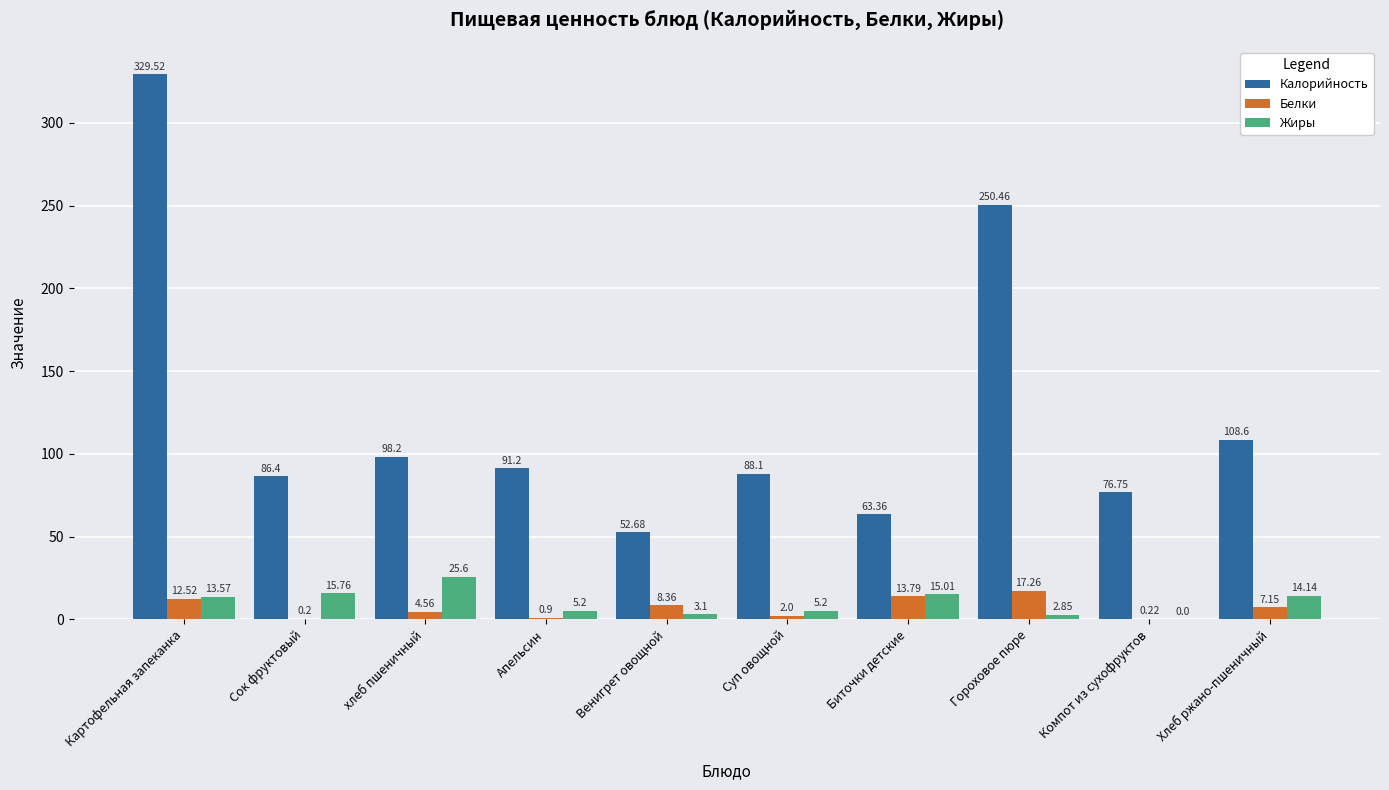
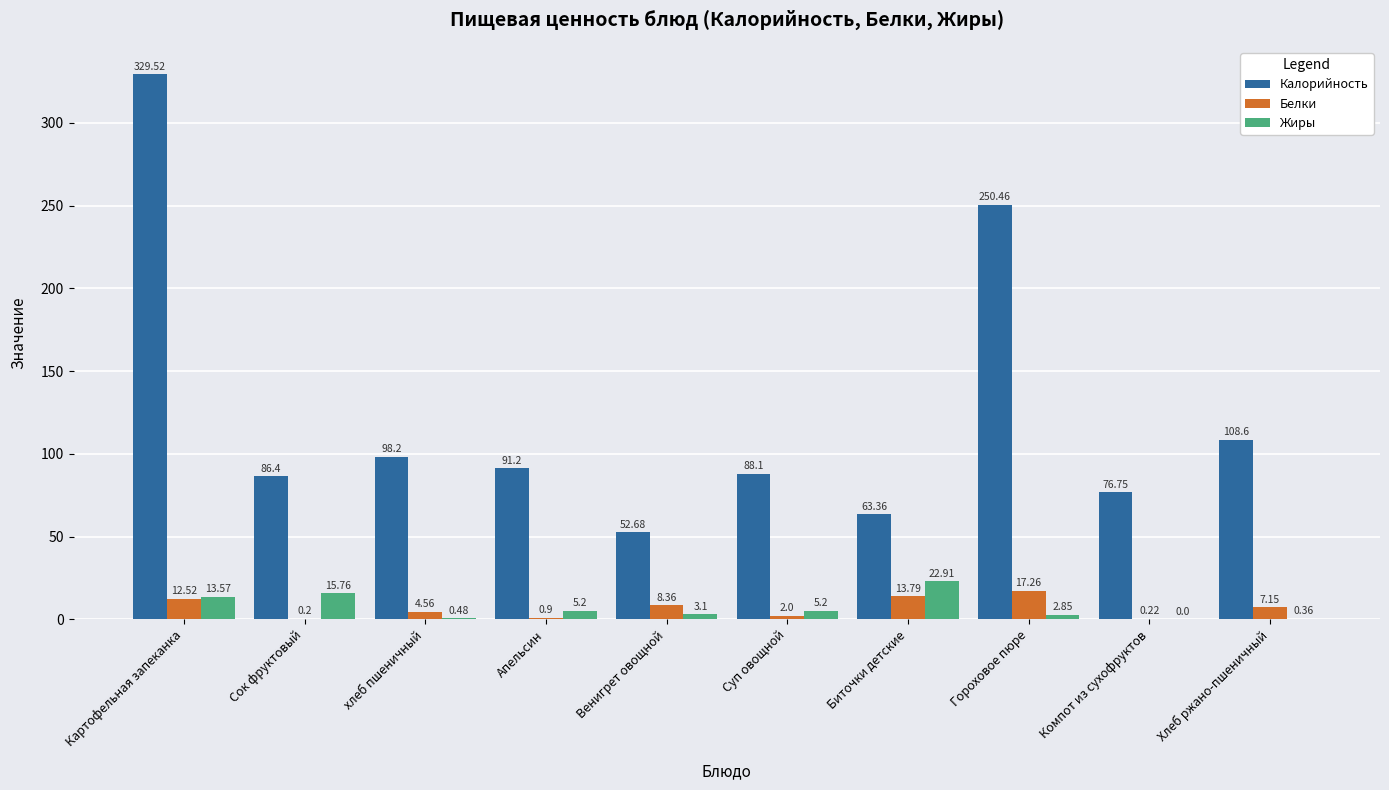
Жиры, хлеб пшеничный: 25.6 -> 0.48
Жиры, Биточки детские: 15.01 -> 22.91
Жиры, Хлеб ржано-пшеничный: 14.14 -> 0.36
